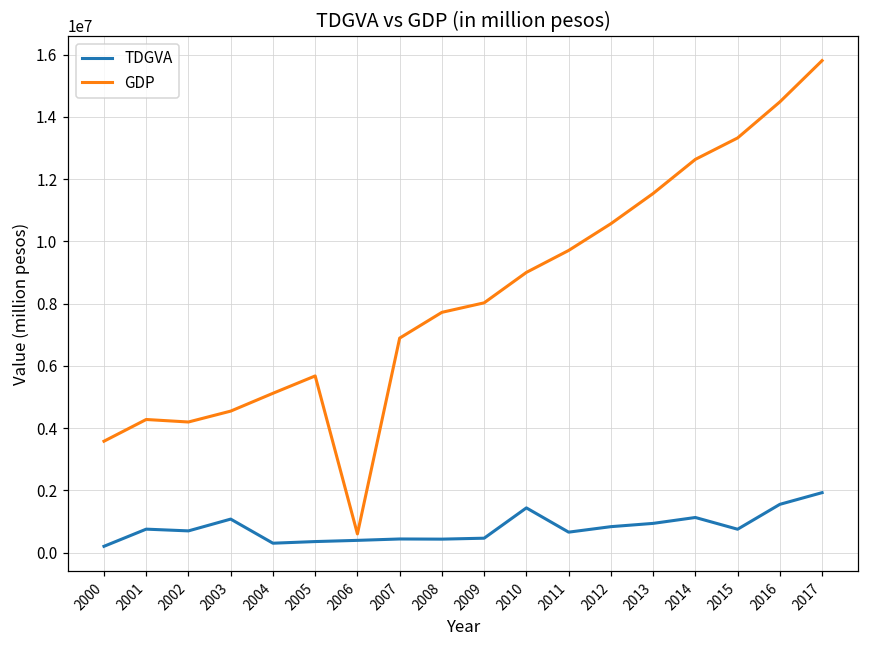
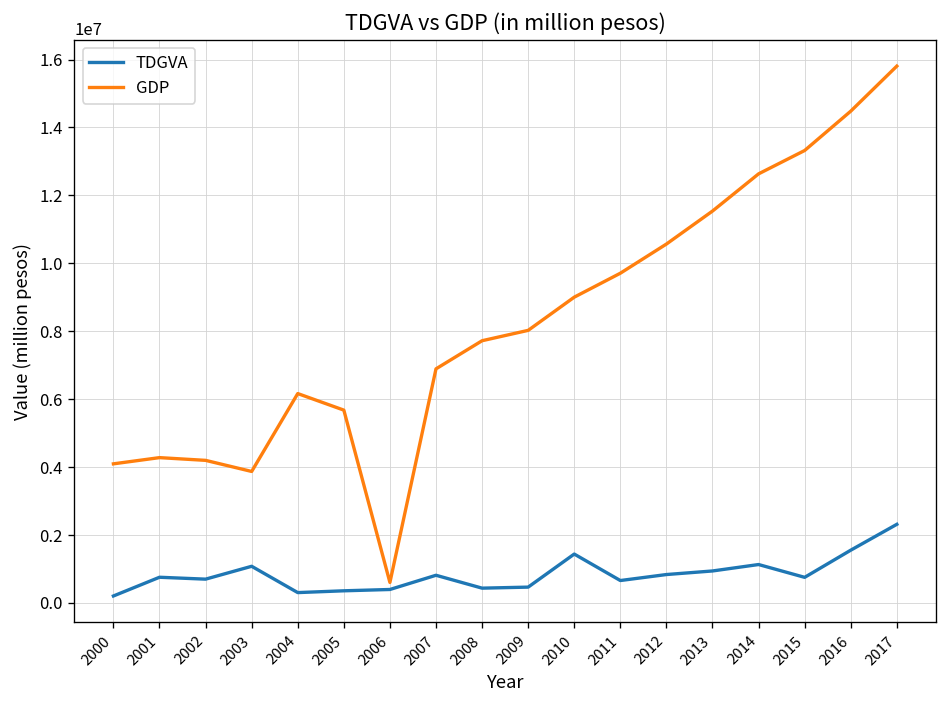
GDP, 2000: 3600000 -> 4100000
GDP, 2003: 4500000 -> 3900000
GDP, 2004: 5100000 -> 6200000
TDGVA, 2007: 400000 -> 800000
TDGVA, 2017: 1900000 -> 2300000
